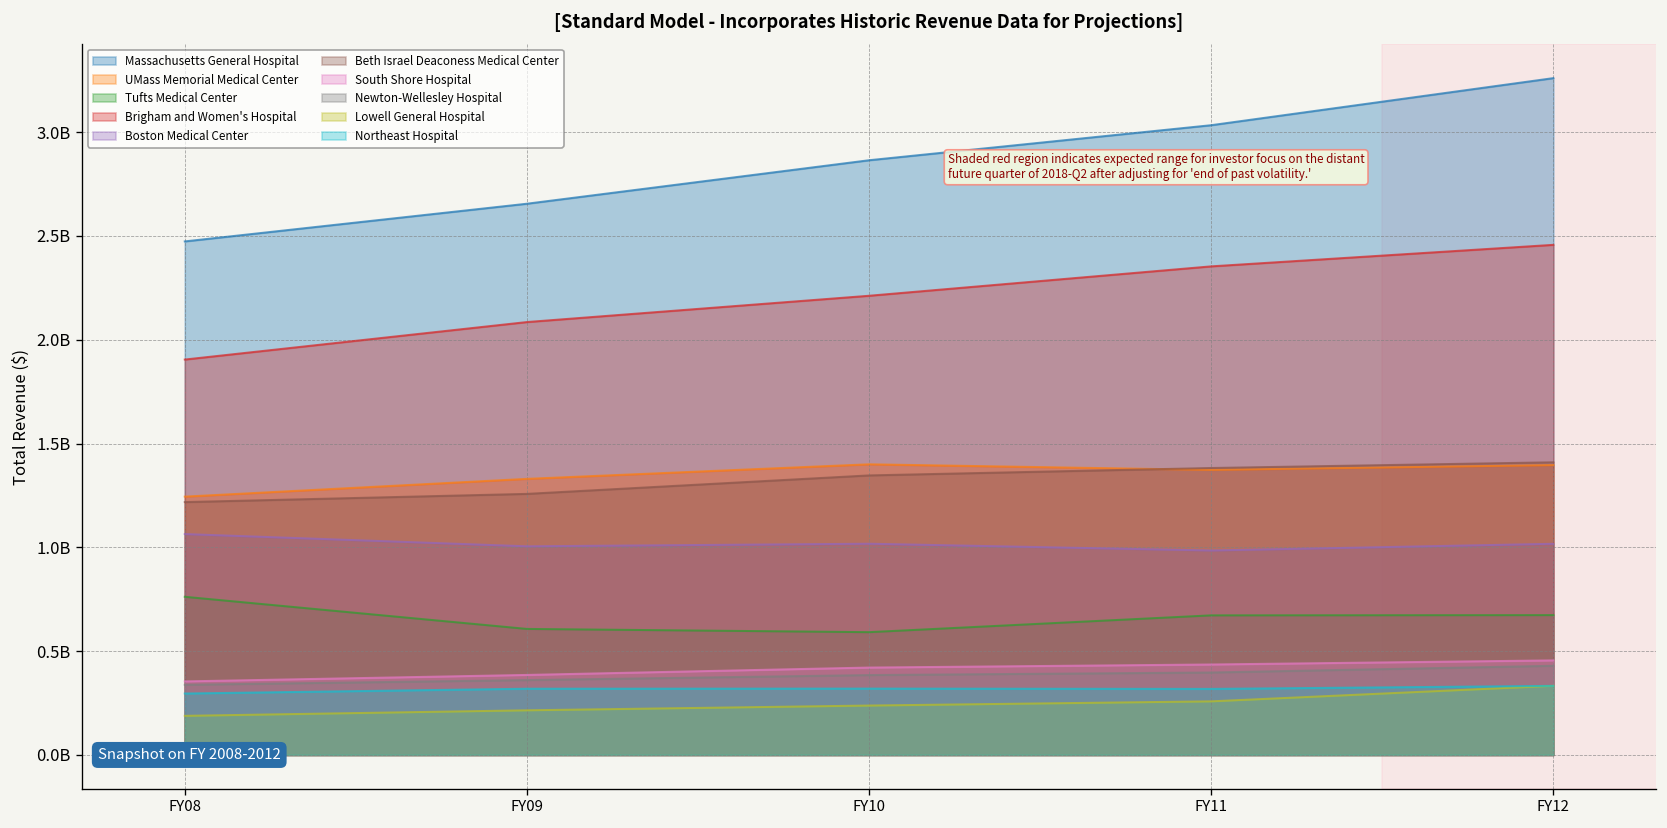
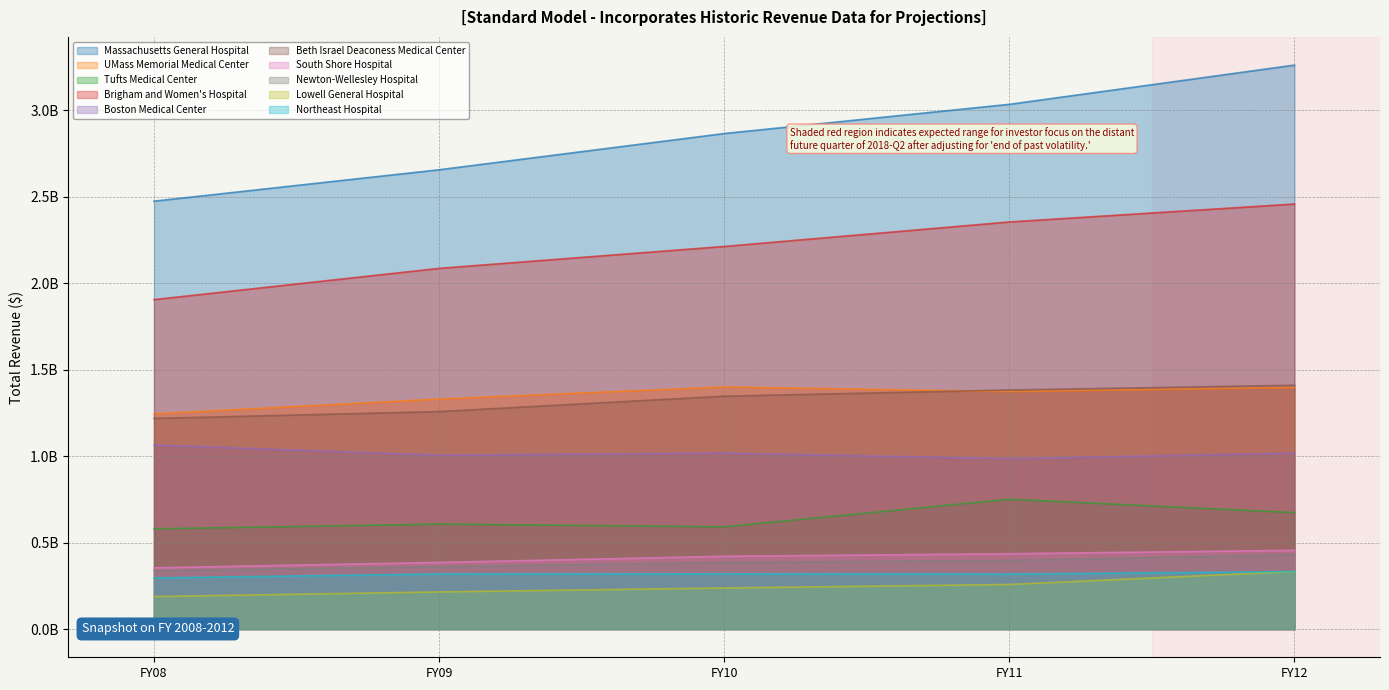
Tufts Medical Center, FY08: 760000000 -> 580000000
Tufts Medical Center, FY11: 670000000 -> 750000000
